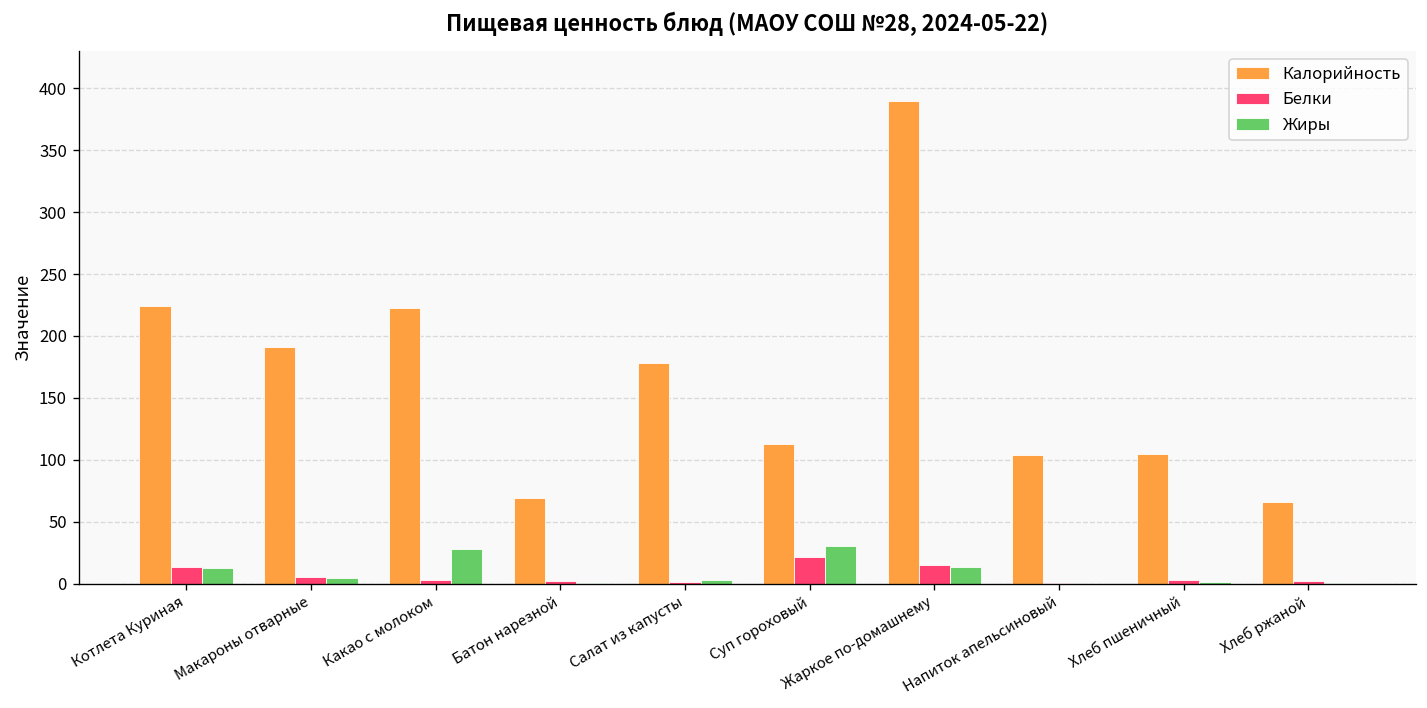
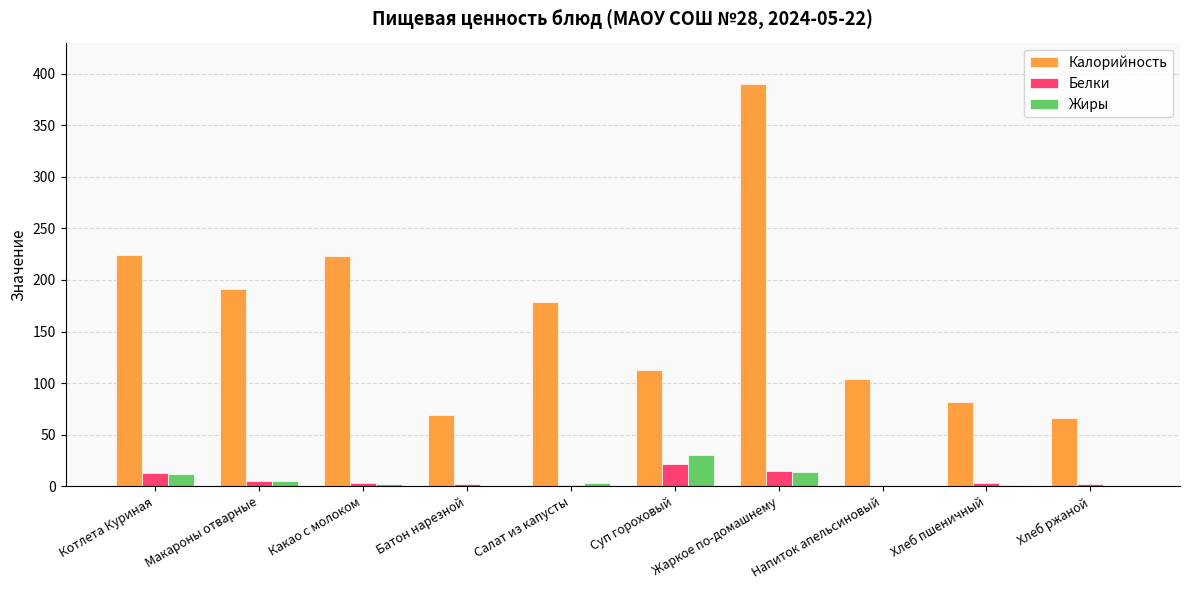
Жиры, Какао с молоком: 28 -> 3
Калорийность, Хлеб пшеничный: 105 -> 82
